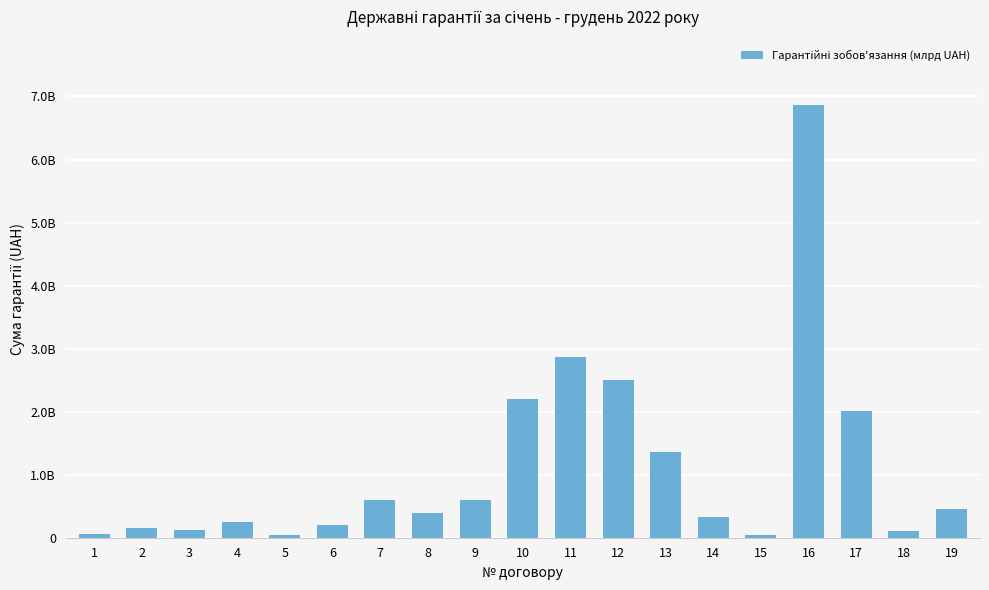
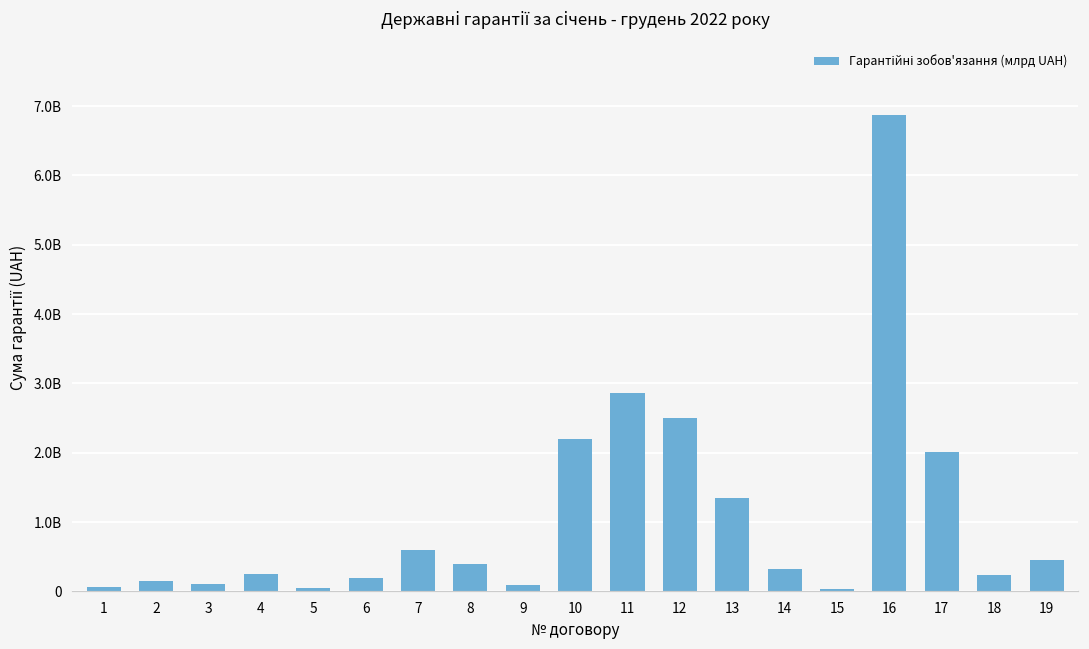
9: 600000000 -> 100000000
18: 100000000 -> 200000000
